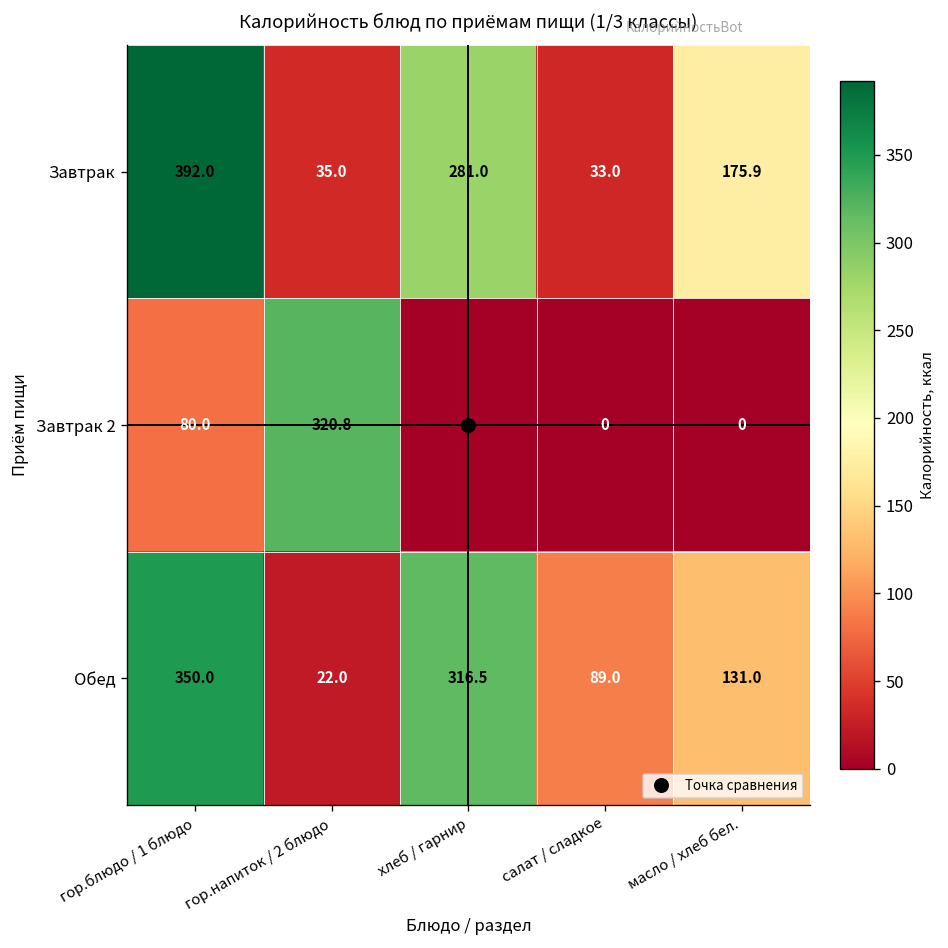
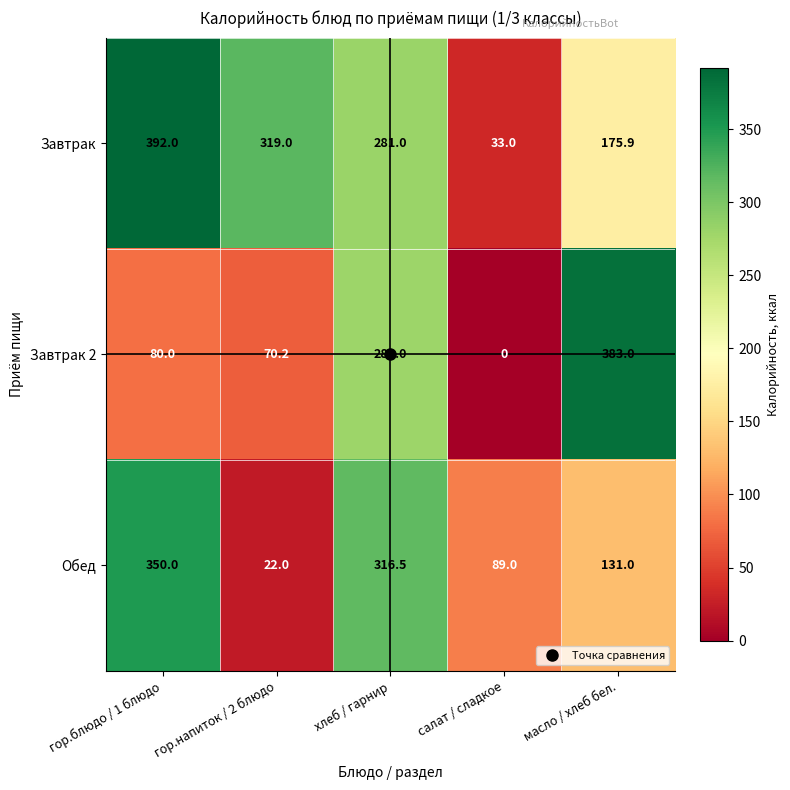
Завтрак, гор.напиток / 2 блюдо: 35.0 -> 319.0
Завтрак 2, гор.напиток / 2 блюдо: 320.8 -> 70.2
Завтрак 2, хлеб / гарнир: 0 -> 280.0
Завтрак 2, масло / хлеб бел.: 0 -> 383.0
